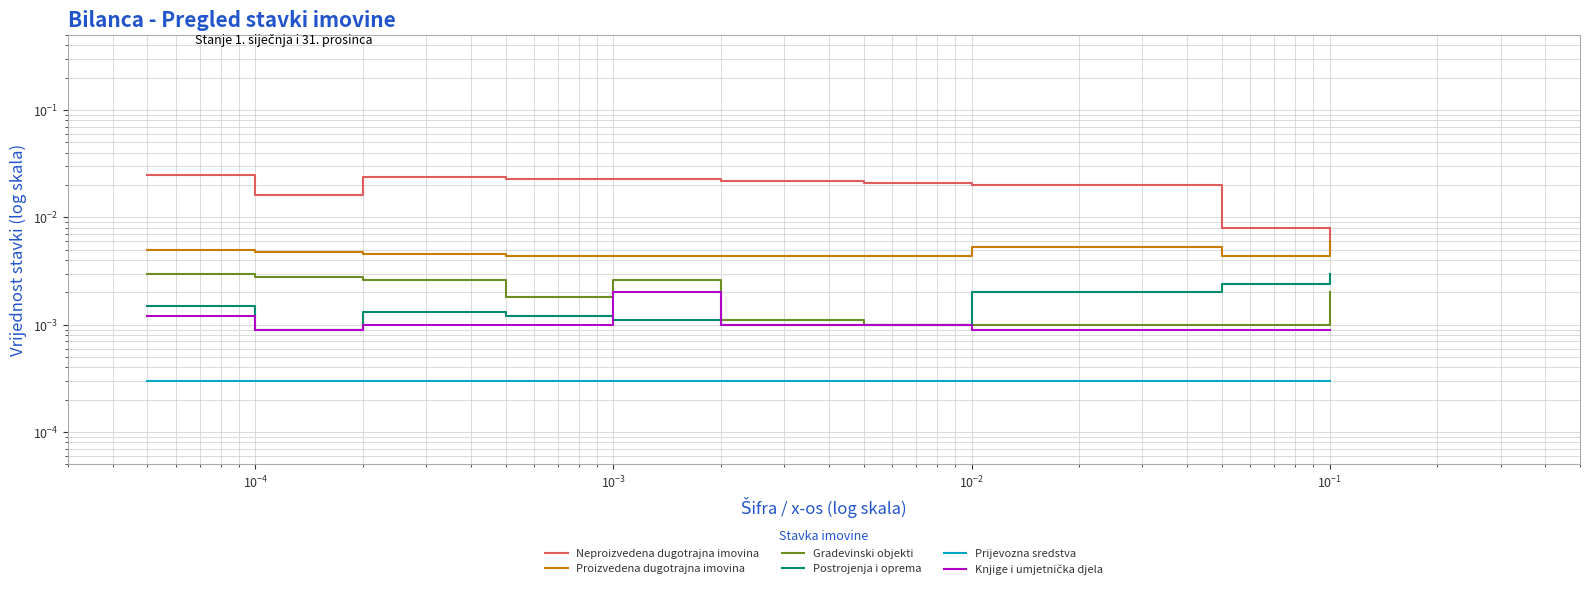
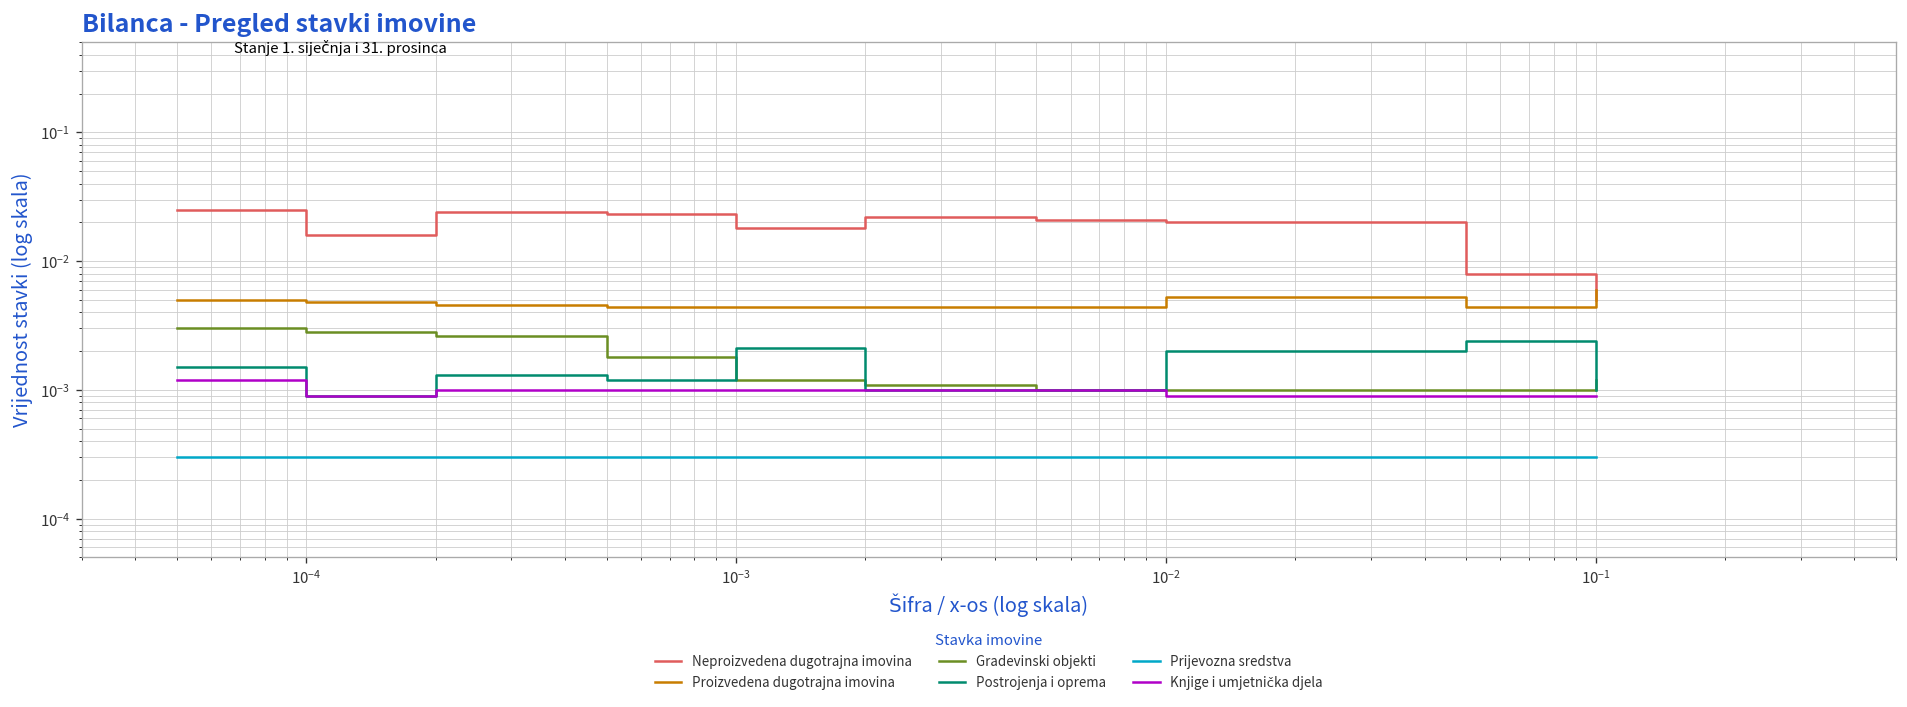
Neproizvedena dugotrajna imovina, 10^-3: 0.023 -> 0.018
Gradevinski objekti, 10^-3: 0.0026 -> 0.0012
Postrojenja i oprema, 10^-3: 0.0011 -> 0.0021
Knjige i umjetnička djela, 10^-3: 0.002 -> 0.001
Gradevinski objekti, 10^-1: 0.0020 -> 0.0012
Postrojenja i oprema, 10^-1: 0.003 -> 0.001
